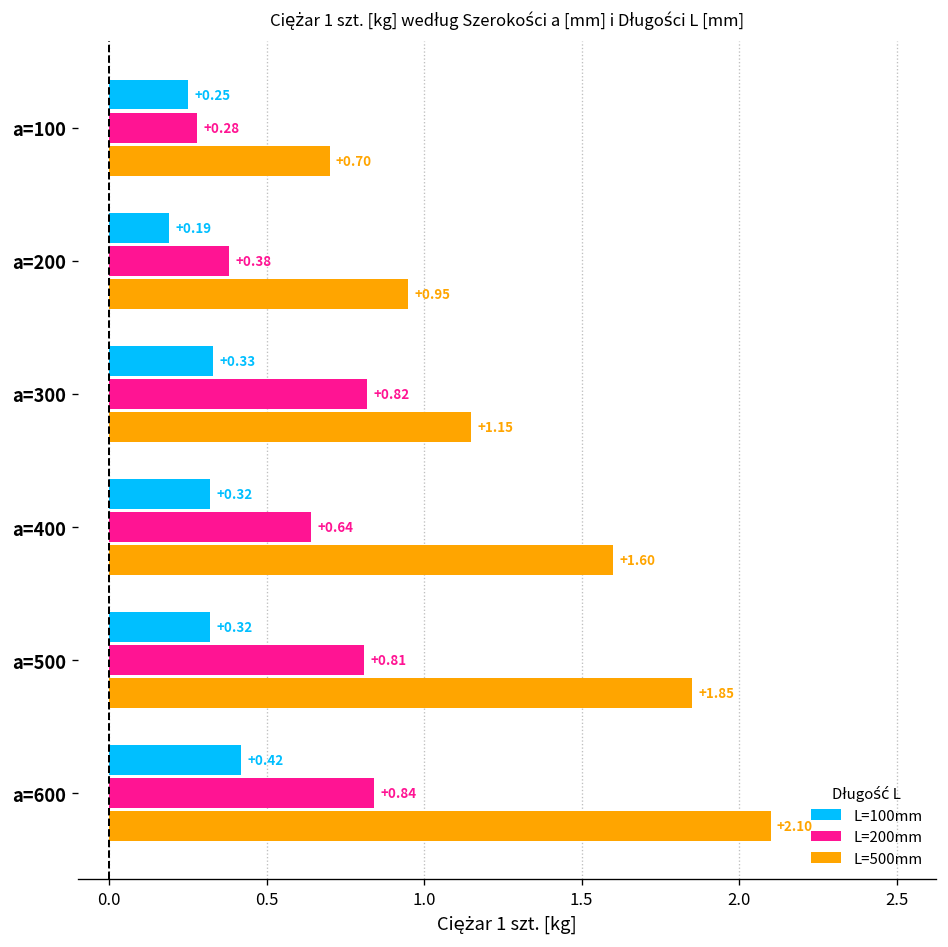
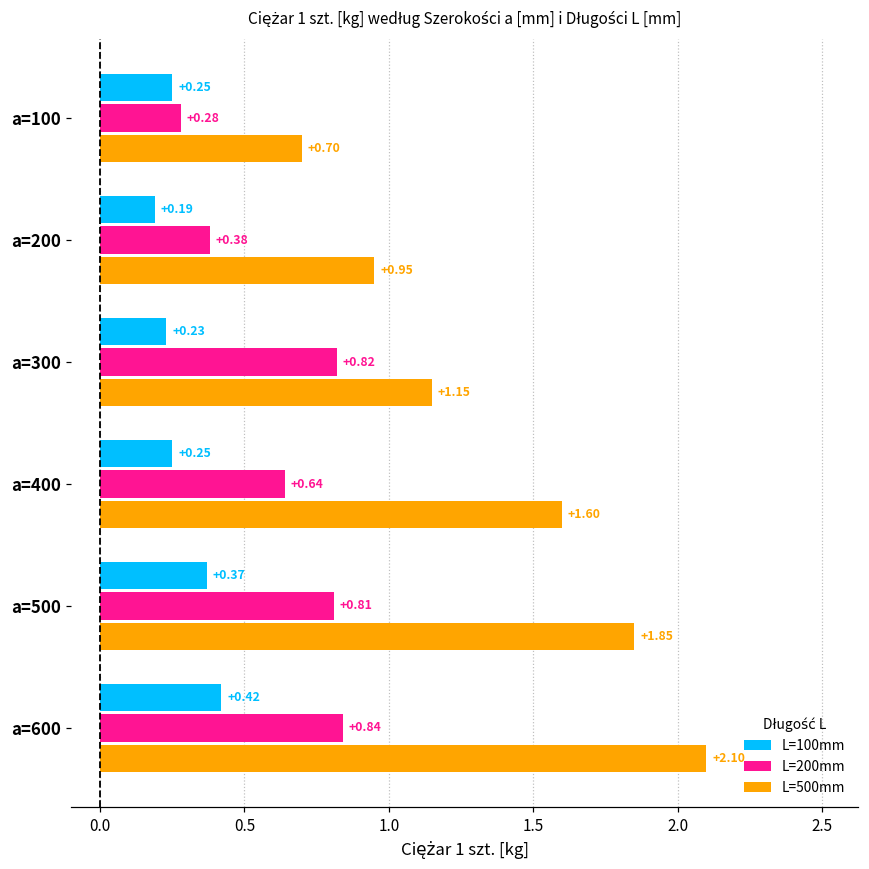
L=100mm, a=300: +0.33 -> +0.23
L=100mm, a=400: +0.32 -> +0.25
L=100mm, a=500: +0.32 -> +0.37
